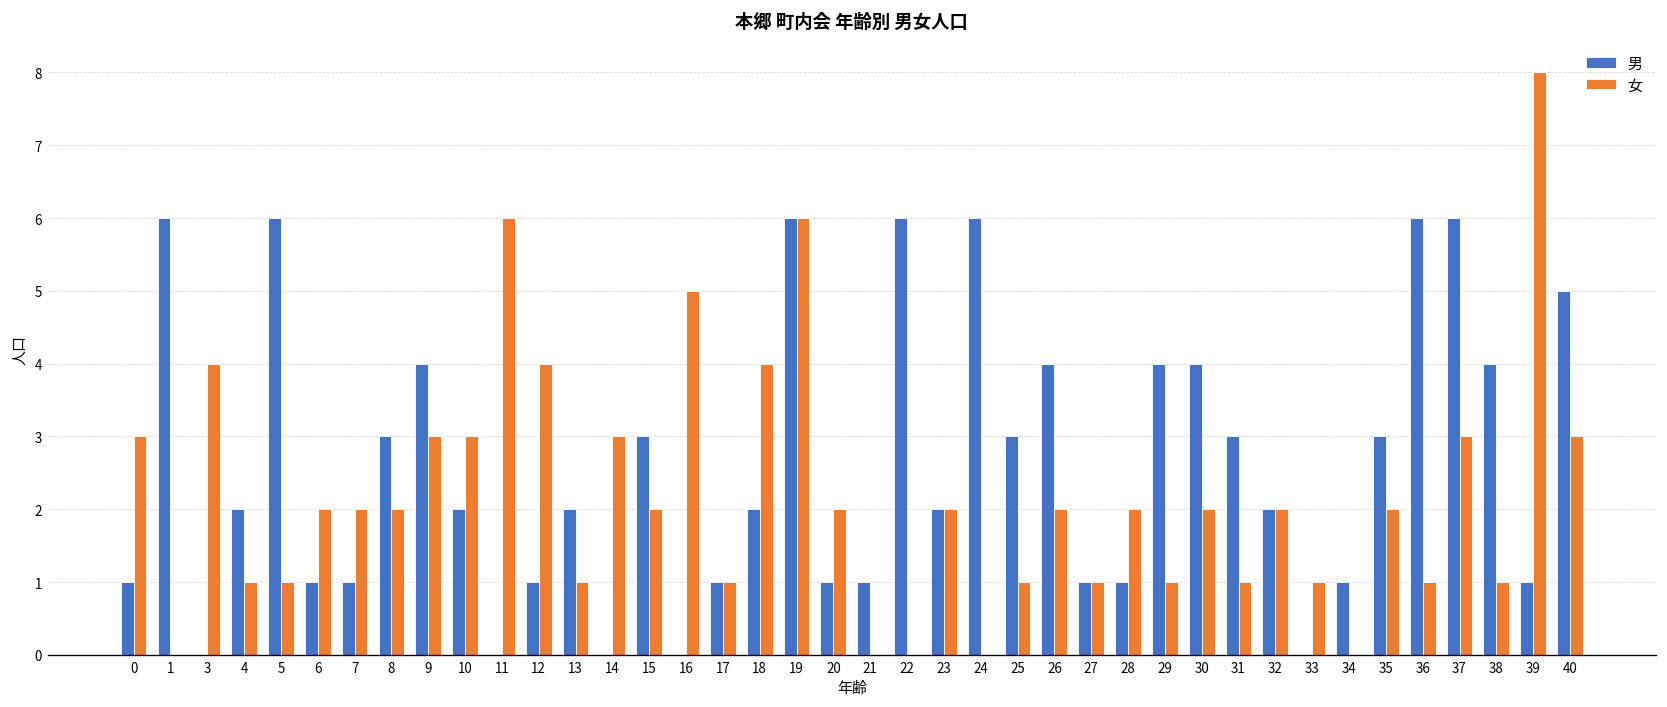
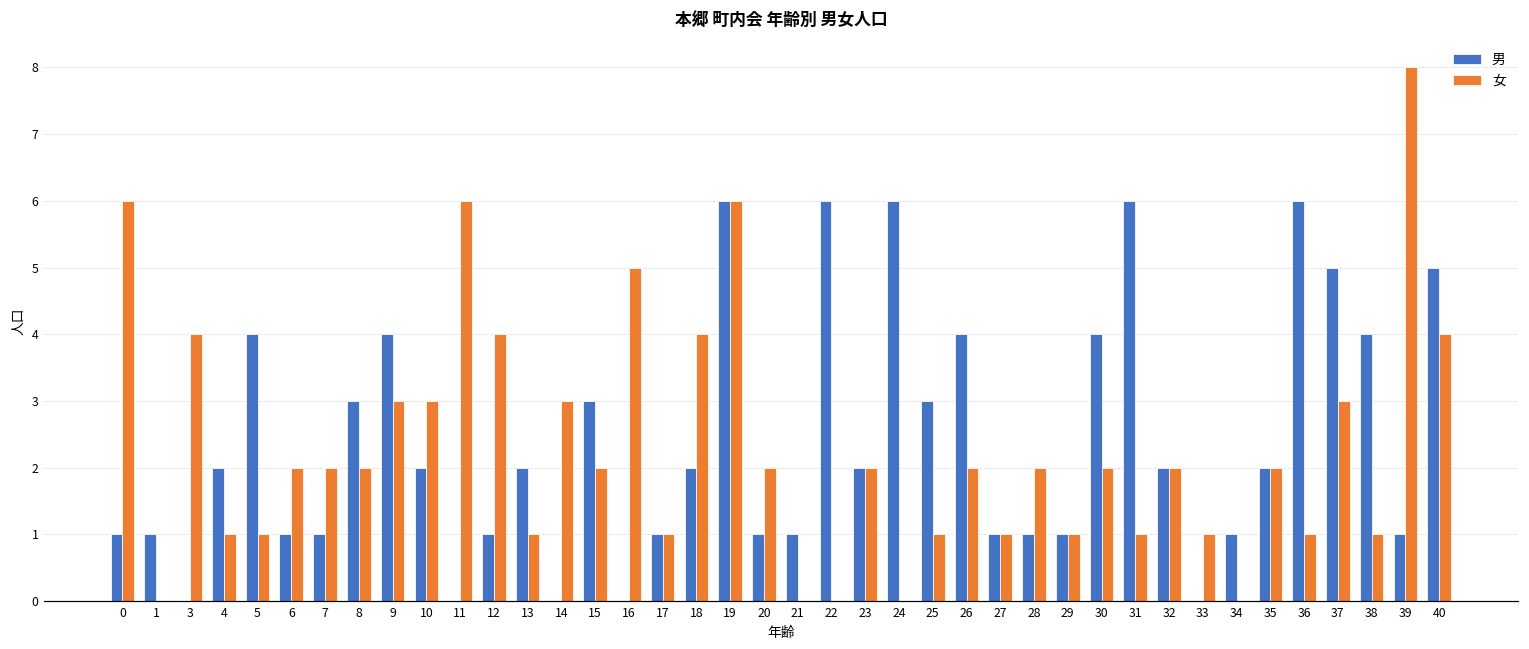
女, 0: 3 -> 6
男, 1: 6 -> 1
男, 5: 6 -> 4
男, 29: 4 -> 1
男, 31: 3 -> 6
男, 35: 3 -> 2
男, 37: 6 -> 5
女, 40: 3 -> 4
